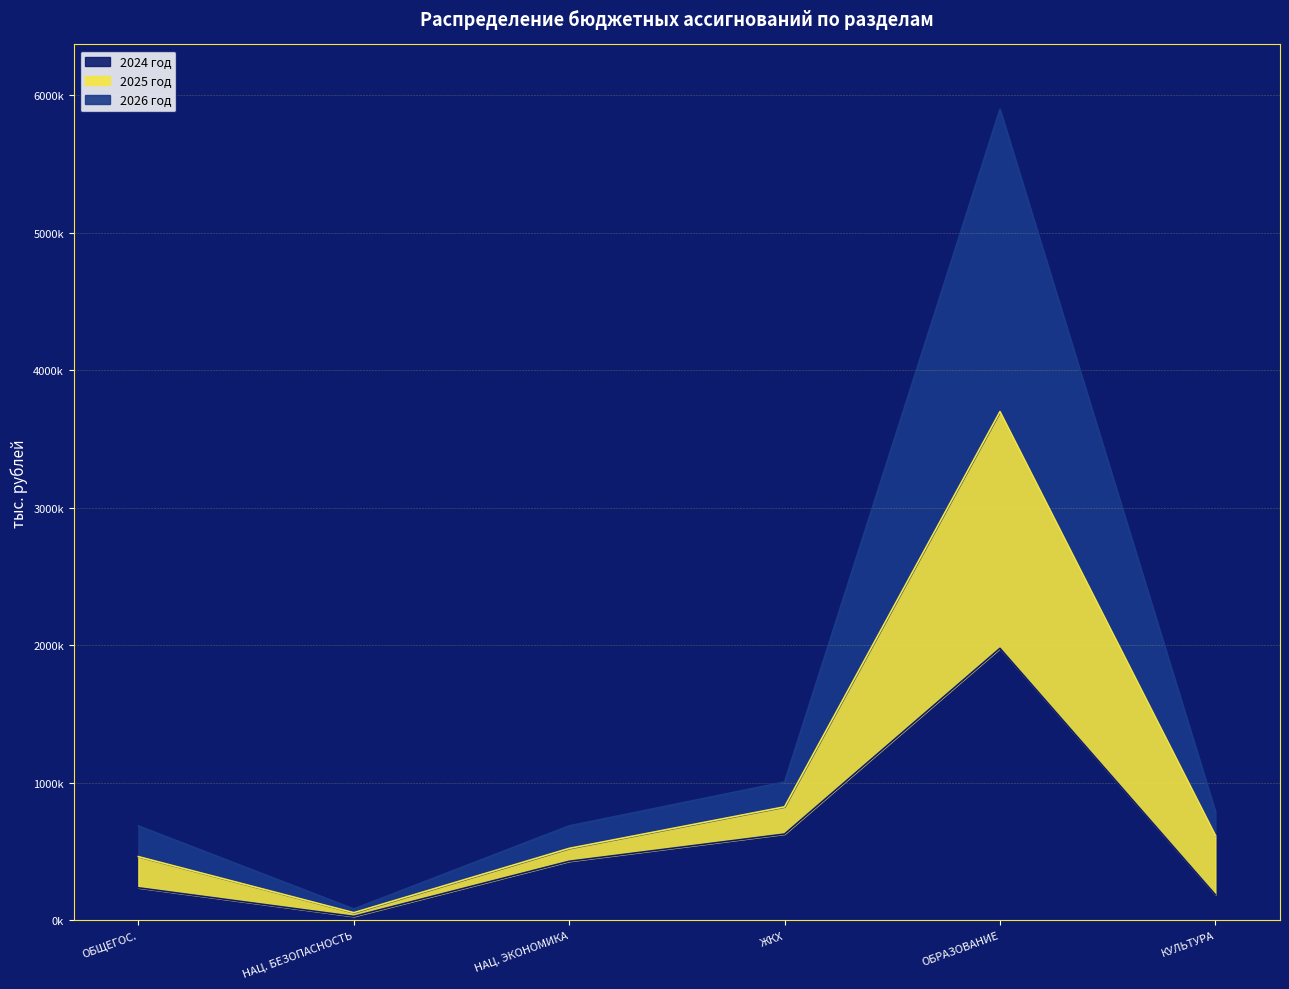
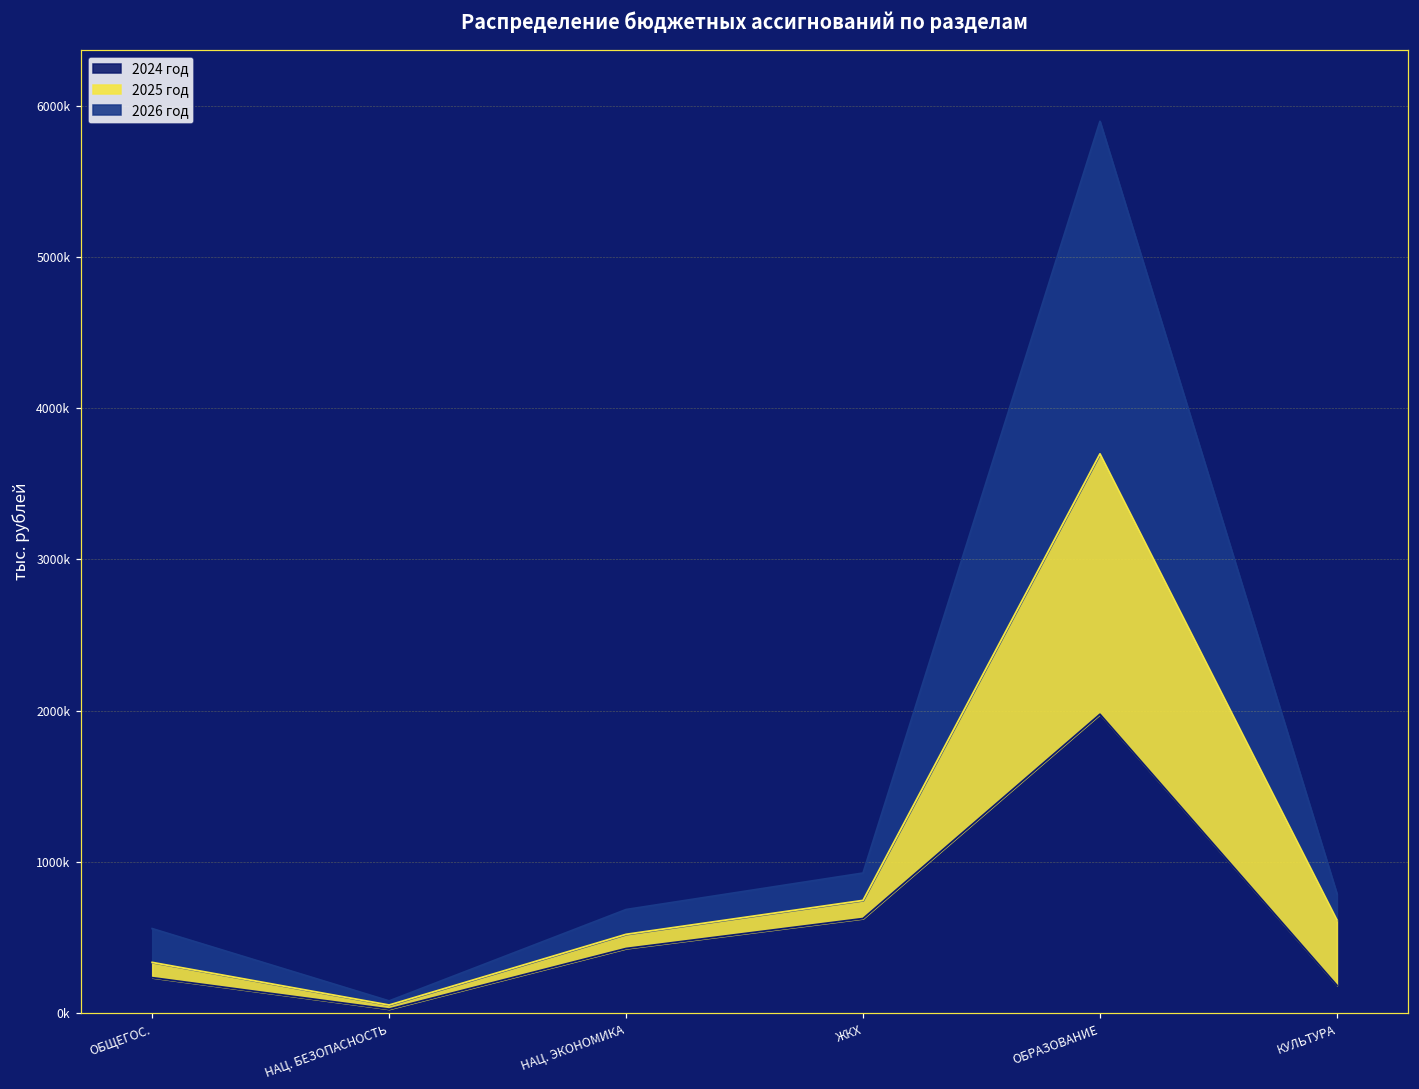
2025 год, ОБЩЕГОС.: 230000 -> 100000
2025 год, ЖКХ: 200000 -> 120000
